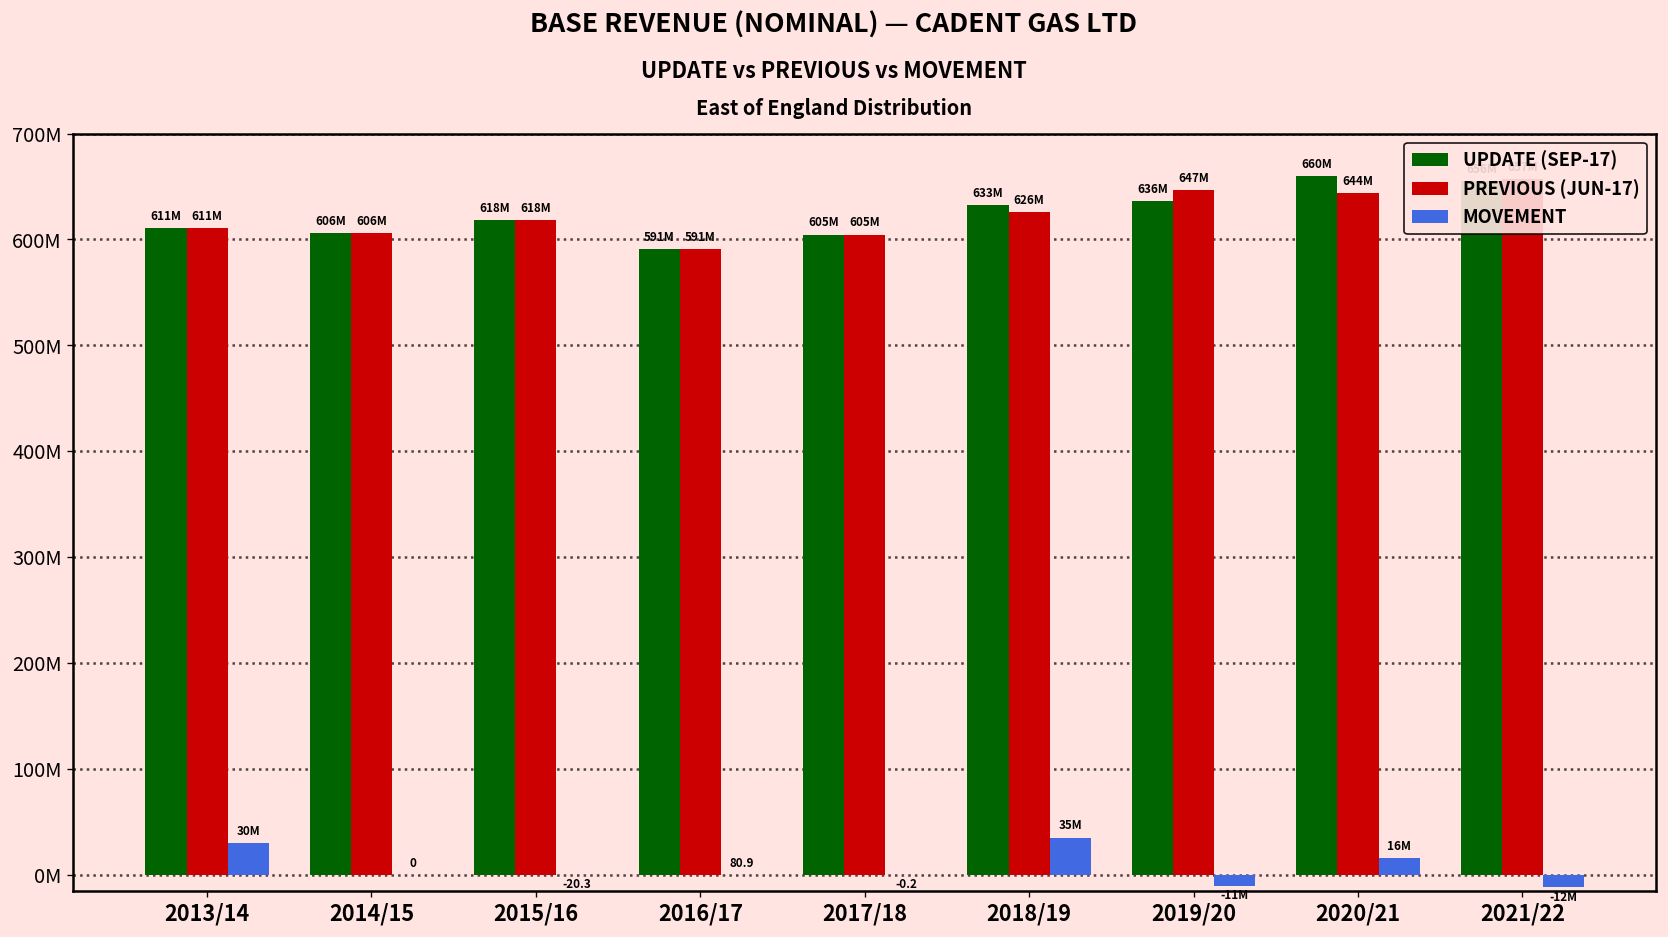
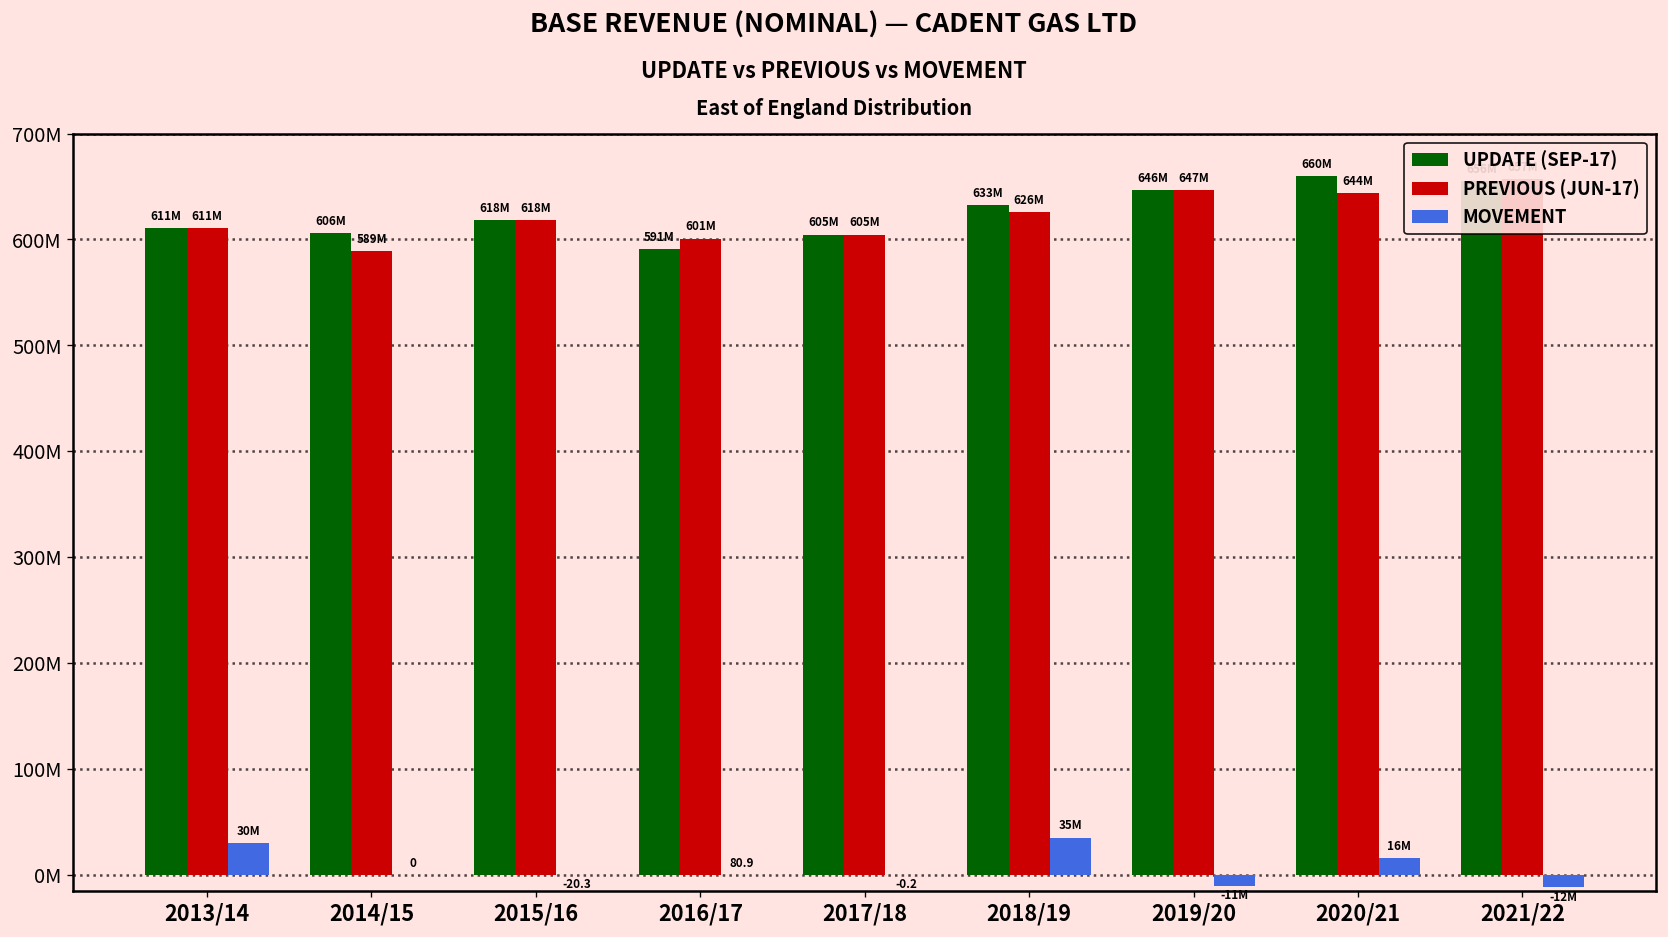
PREVIOUS (JUN-17), 2014/15: 606M -> 589M
PREVIOUS (JUN-17), 2016/17: 591M -> 601M
UPDATE (SEP-17), 2019/20: 636M -> 646M
